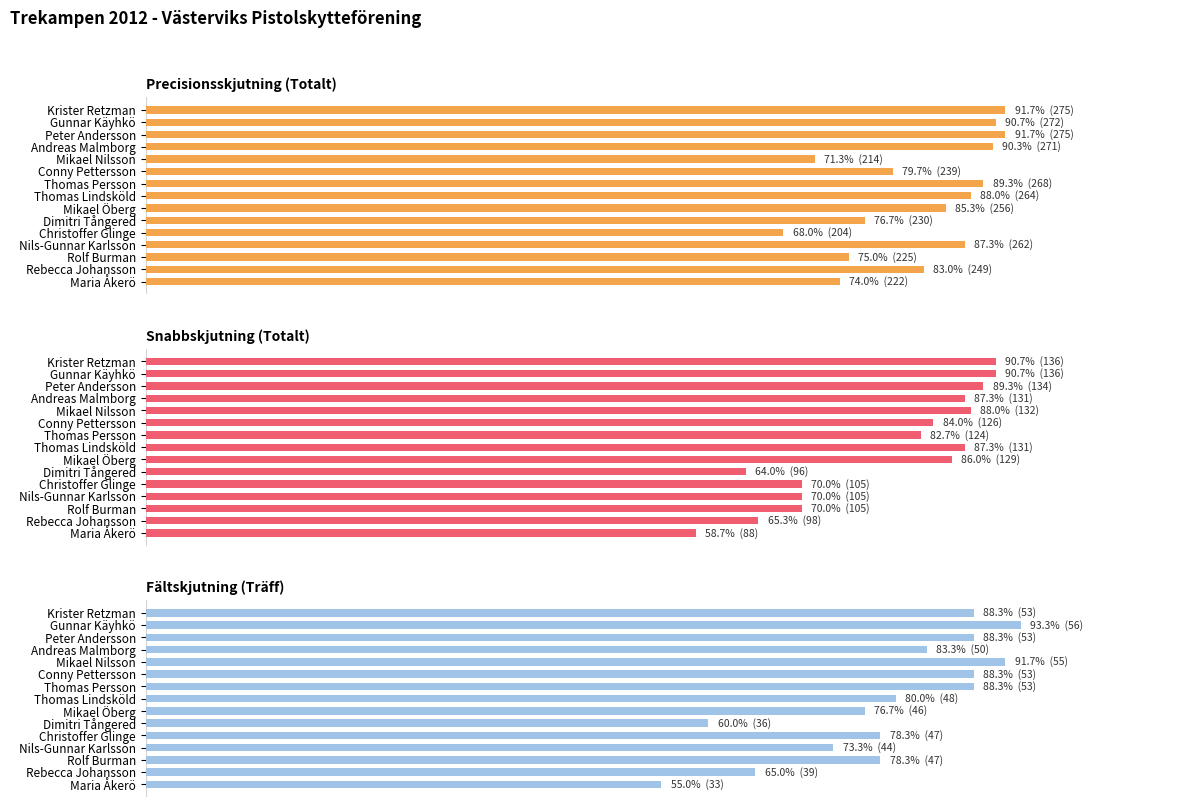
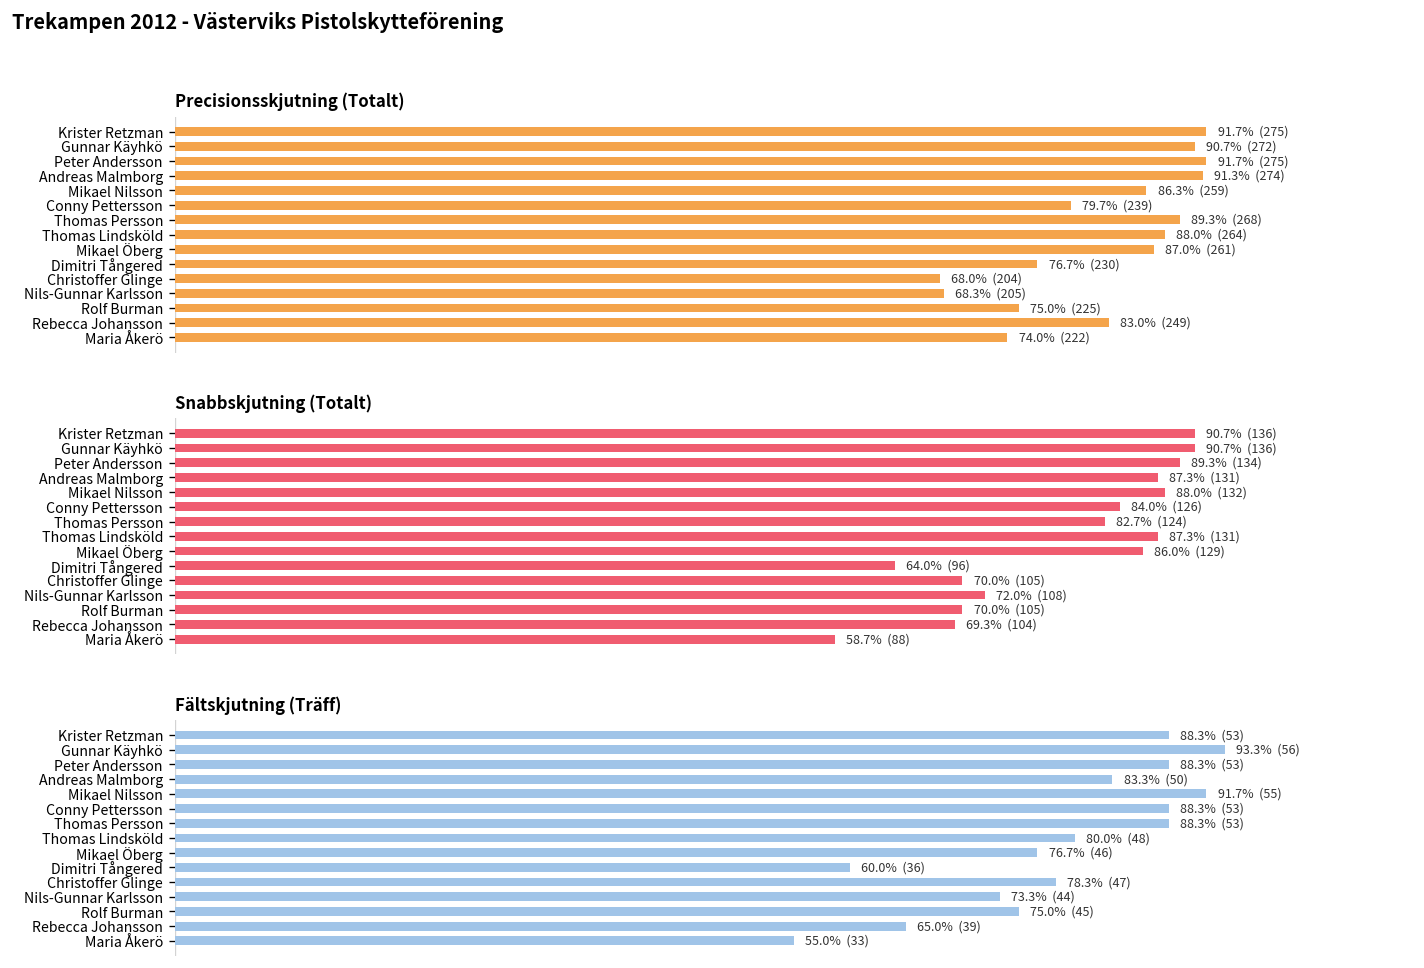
Precisionsskjutning (Totalt), Andreas Malmborg: 90.3% (271) -> 91.3% (274)
Precisionsskjutning (Totalt), Mikael Nilsson: 71.3% (214) -> 86.3% (259)
Precisionsskjutning (Totalt), Mikael Öberg: 85.3% (256) -> 87.0% (261)
Precisionsskjutning (Totalt), Nils-Gunnar Karlsson: 87.3% (262) -> 68.3% (205)
Snabbskjutning (Totalt), Nils-Gunnar Karlsson: 70.0% (105) -> 72.0% (108)
Snabbskjutning (Totalt), Rebecca Johansson: 65.3% (98) -> 69.3% (104)
Fältskjutning (Träff), Rolf Burman: 78.3% (47) -> 75.0% (45)
